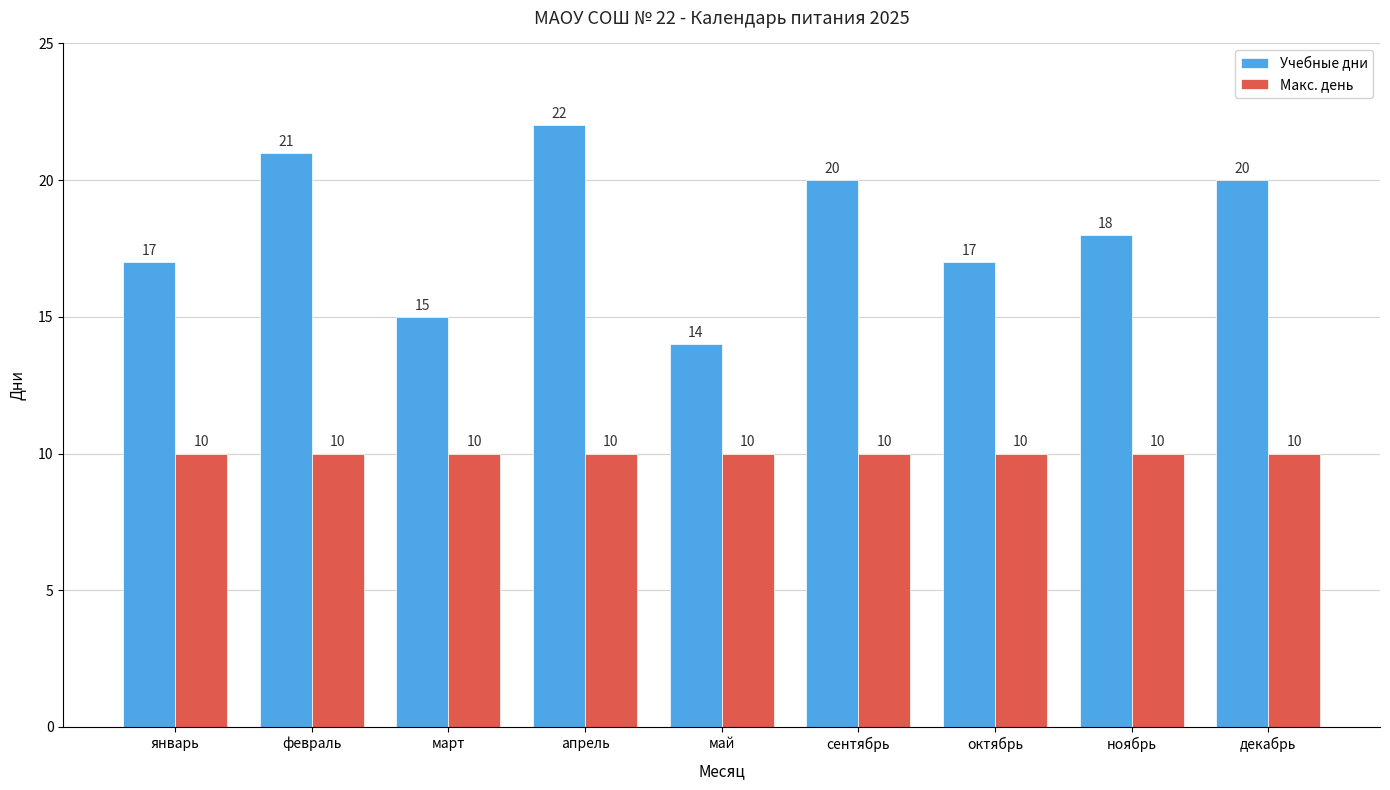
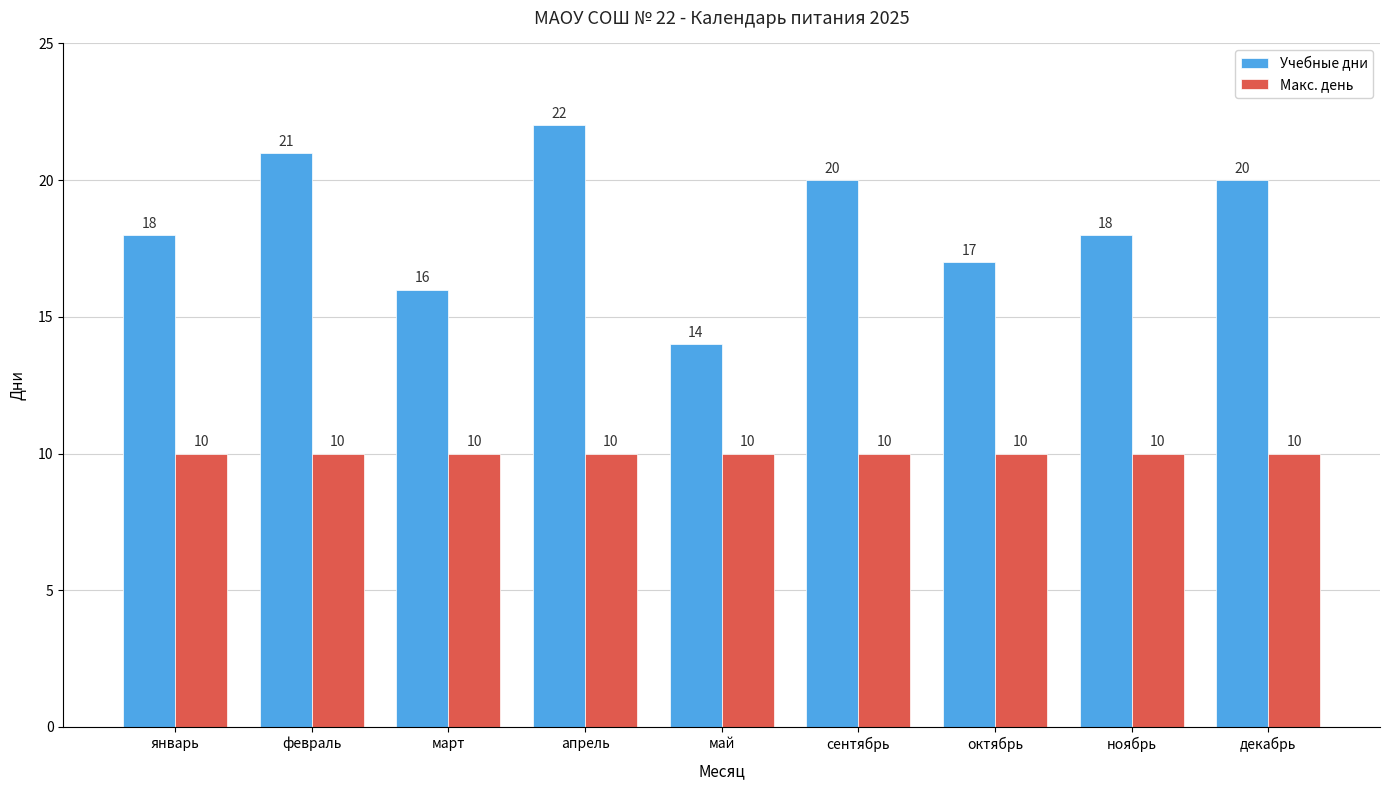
Учебные дни, январь: 17 -> 18
Учебные дни, март: 15 -> 16
